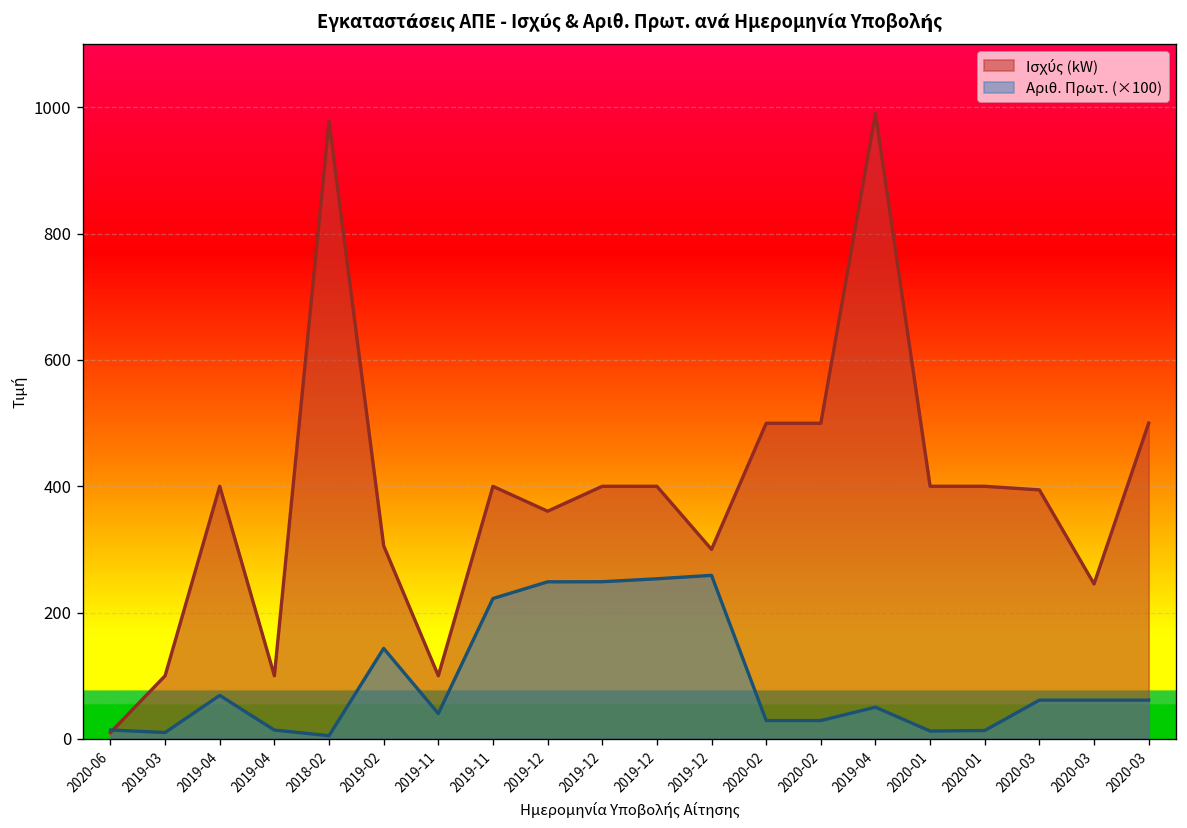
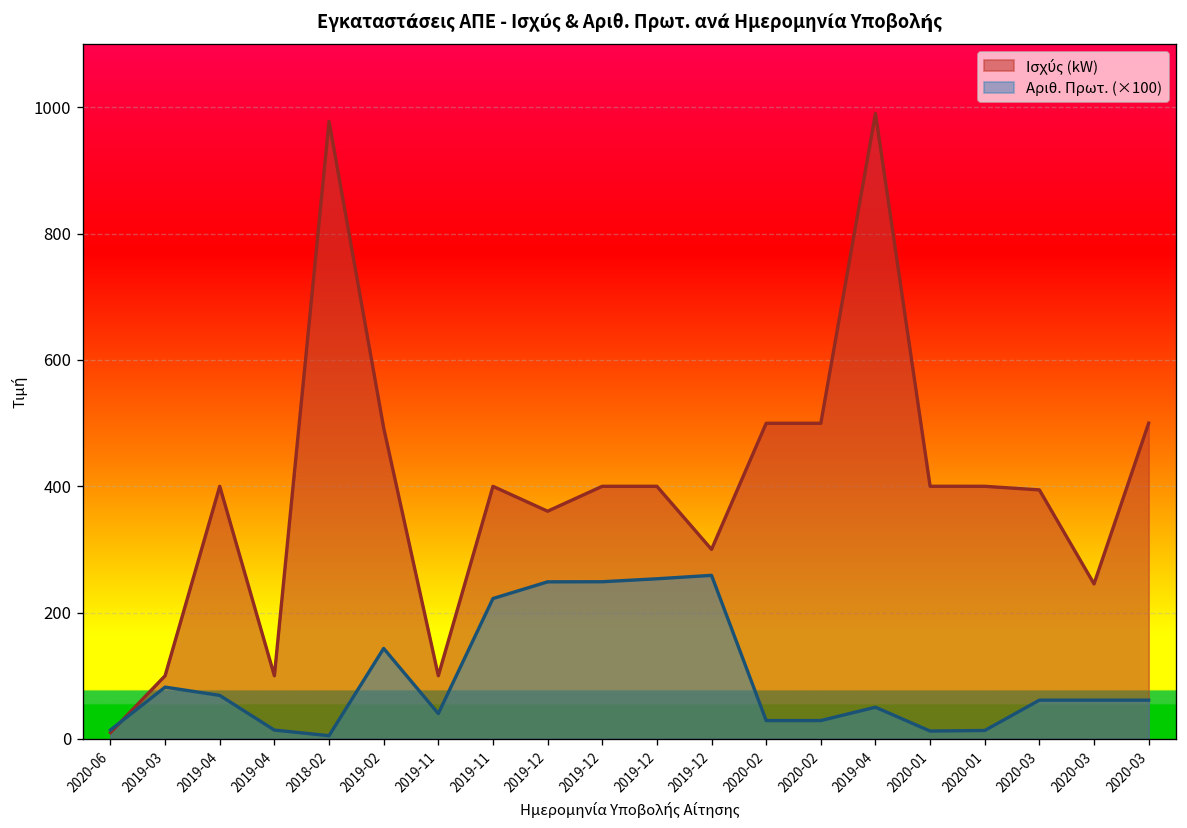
Αριθ. Πρωτ. (×100), 2019-03: 10 -> 80
Ισχύς (kW), 2019-02: 310 -> 490
